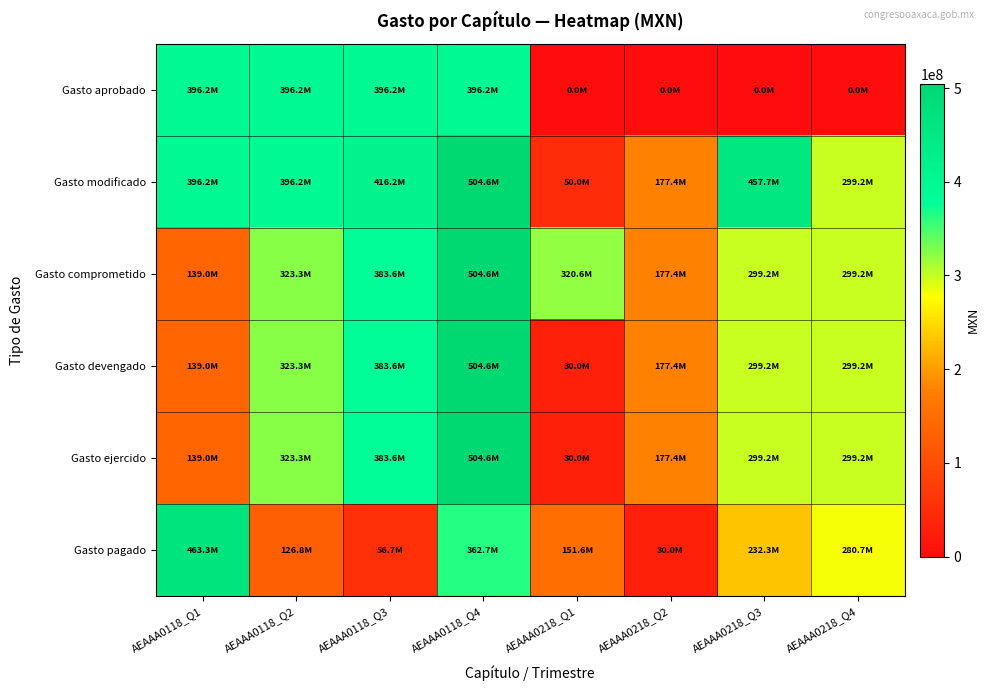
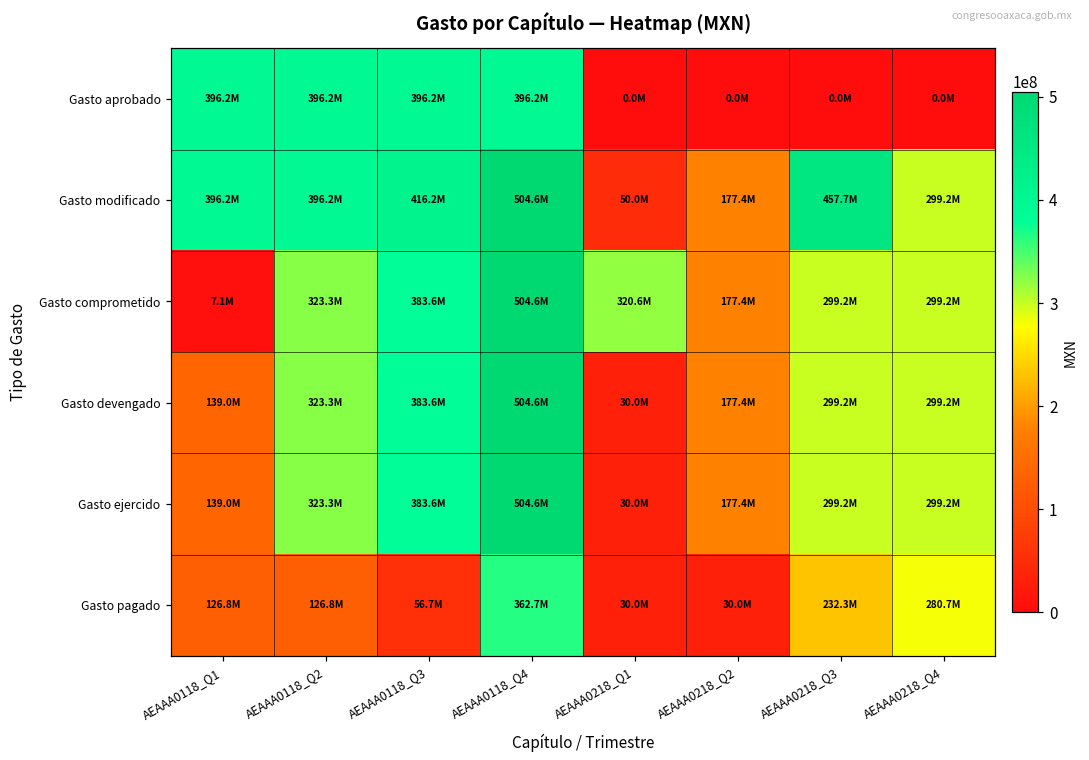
Gasto comprometido, AEAAA0118_Q1: 139.0M -> 7.1M
Gasto pagado, AEAAA0118_Q1: 463.3M -> 126.8M
Gasto pagado, AEAAA0218_Q1: 151.6M -> 30.0M
